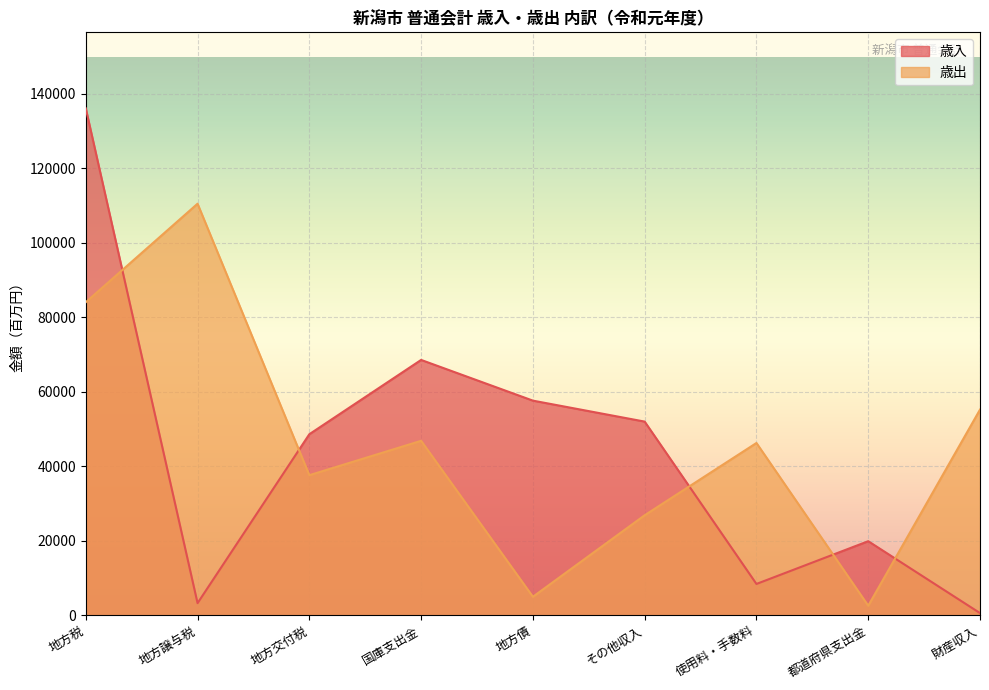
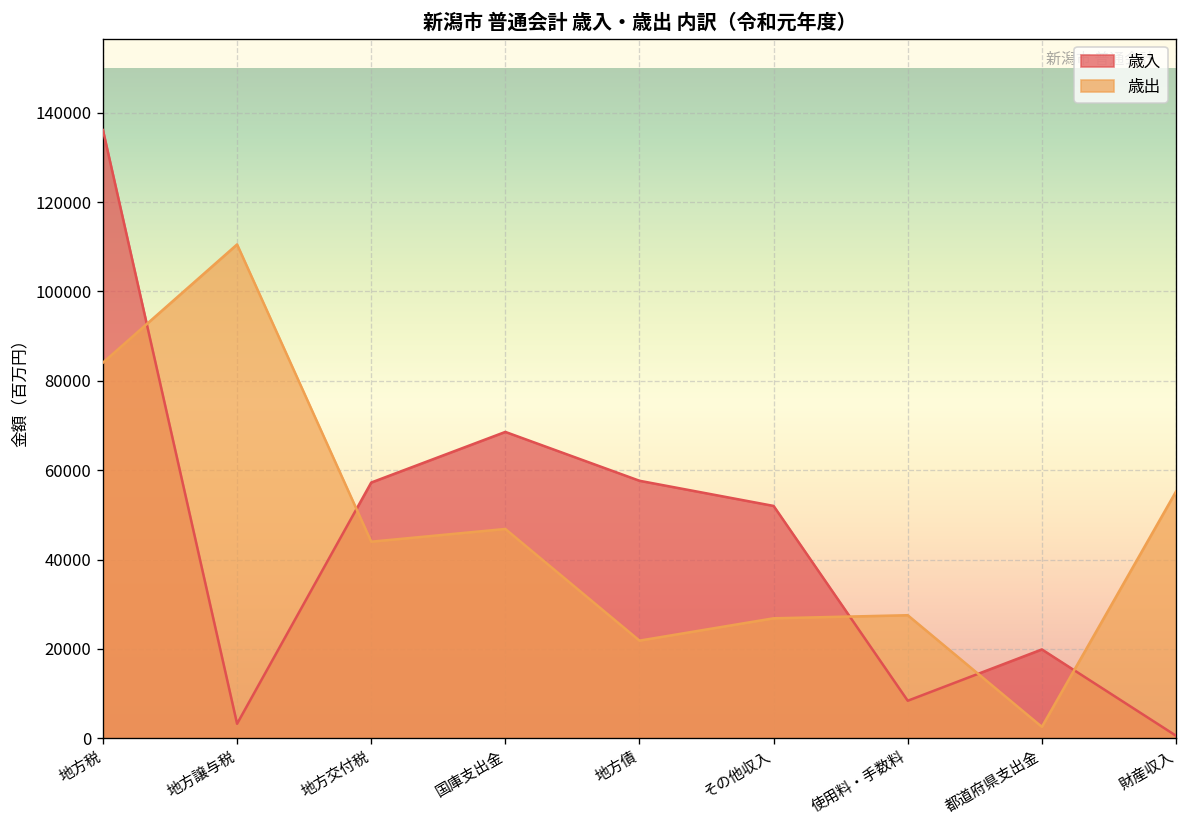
歳入, 地方交付税: 49000 -> 57000
歳出, 地方交付税: 38000 -> 44000
歳出, 地方債: 5000 -> 22000
歳出, 使用料・手数料: 46000 -> 28000
